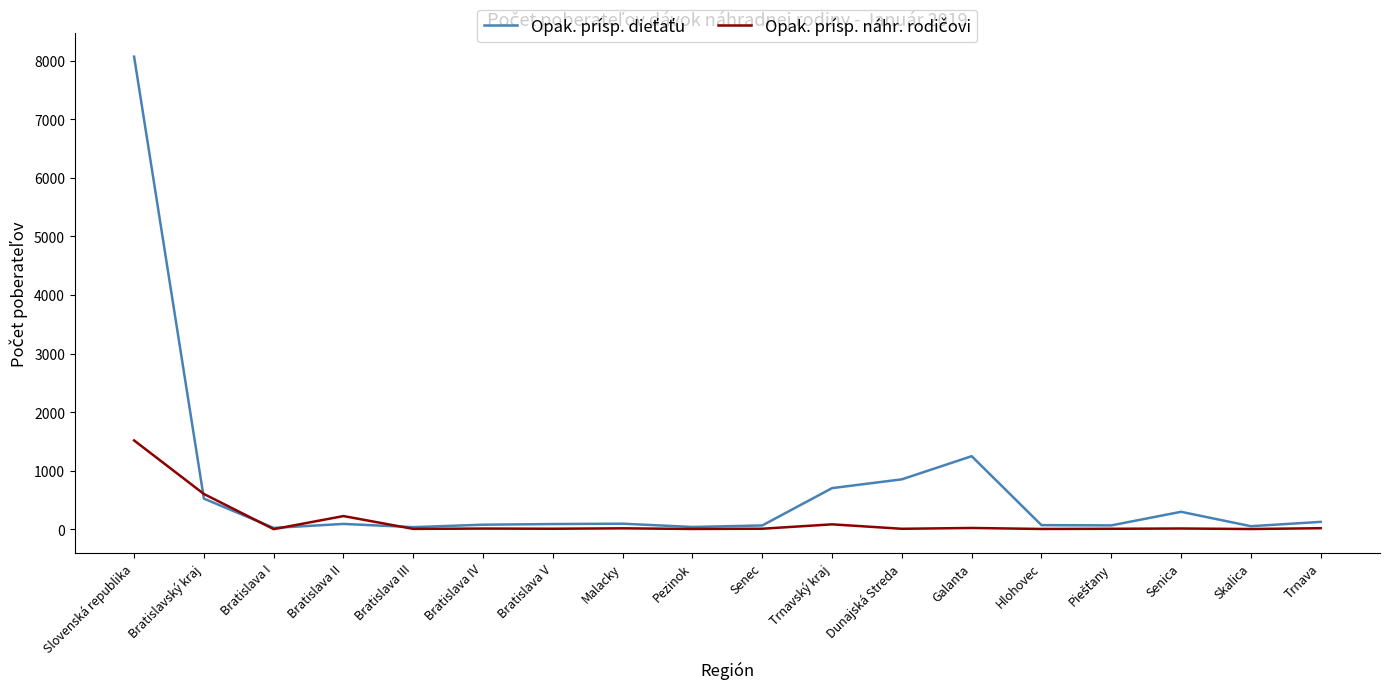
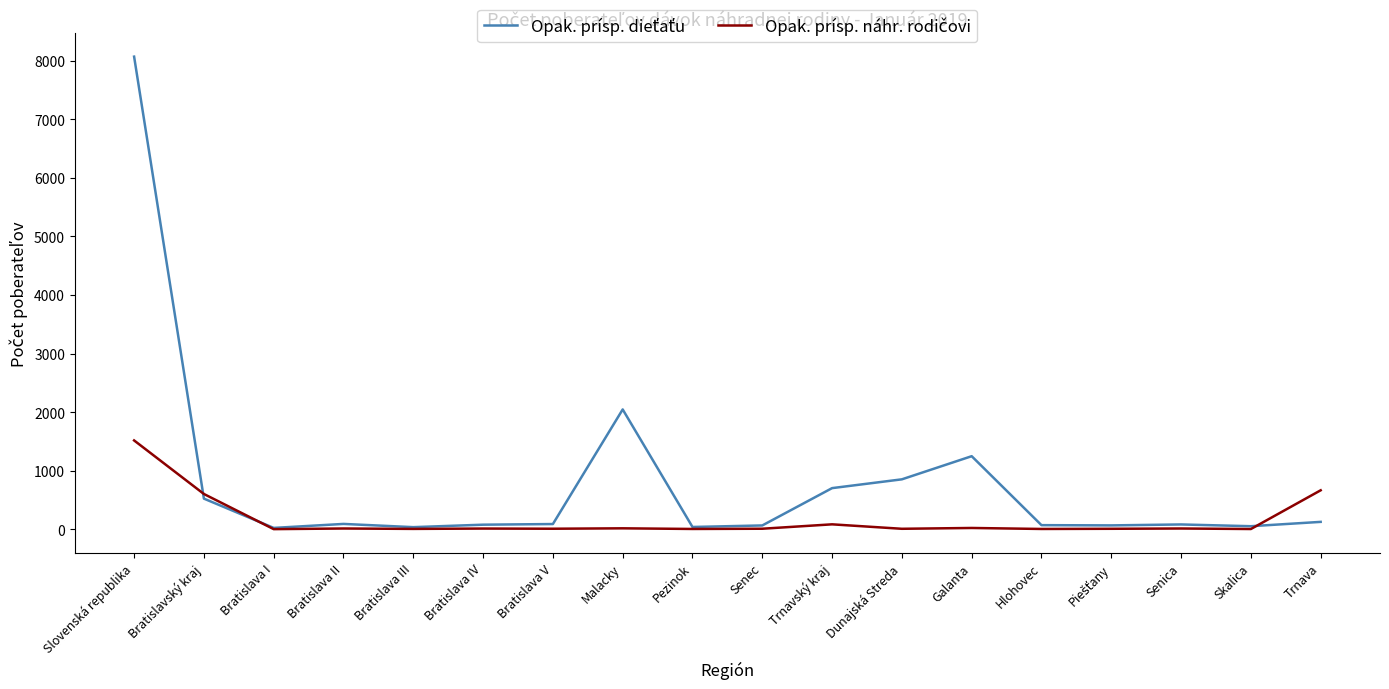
Opak. prísp. náhr. rodičovi, Bratislava II: 200 -> 0
Opak. prísp. dieťaťu, Malacky: 100 -> 2000
Opak. prísp. dieťaťu, Senica: 300 -> 100
Opak. prísp. náhr. rodičovi, Trnava: 0 -> 700
